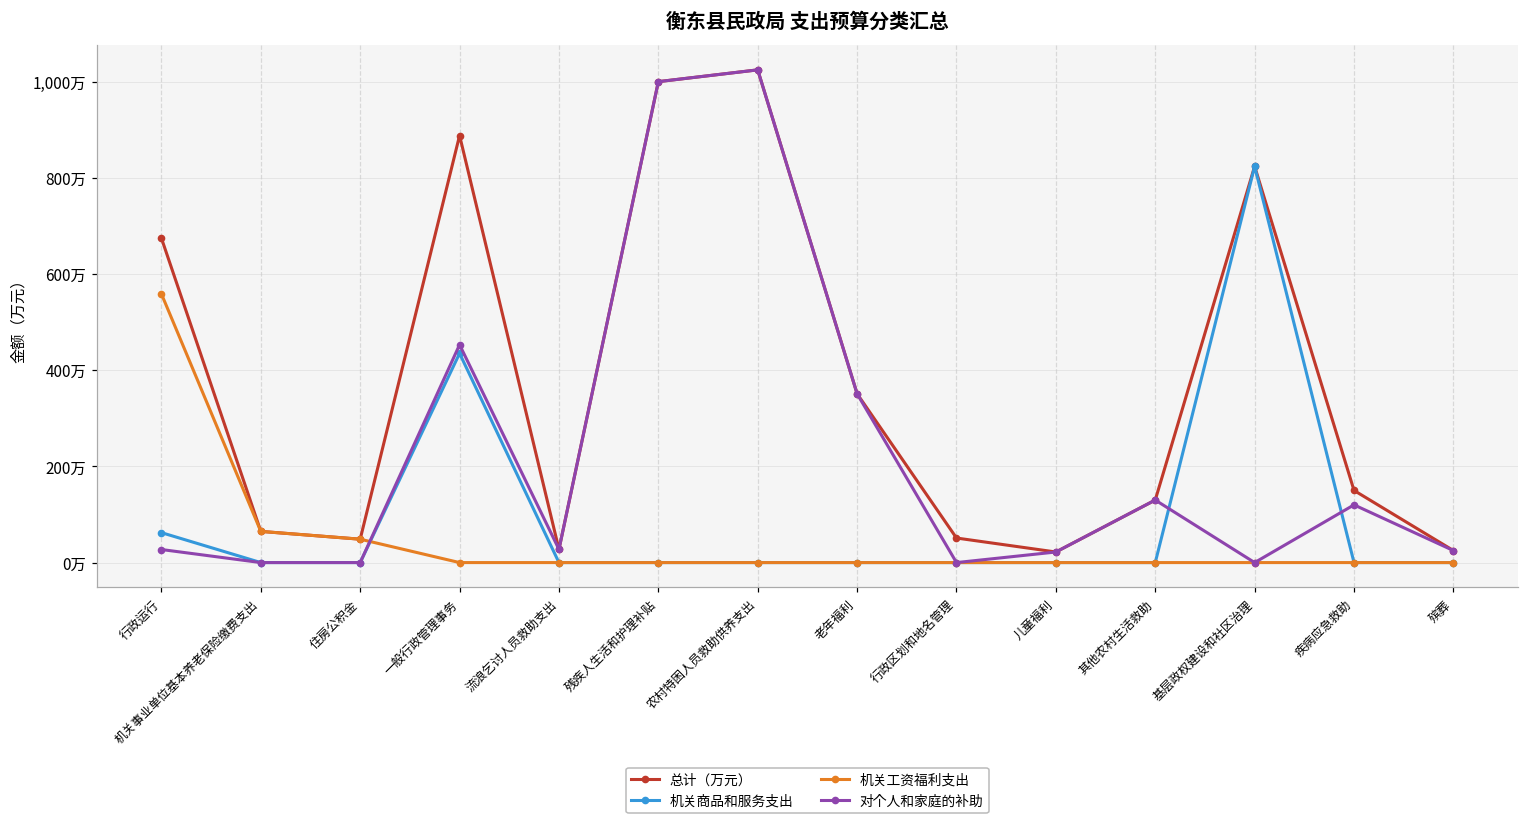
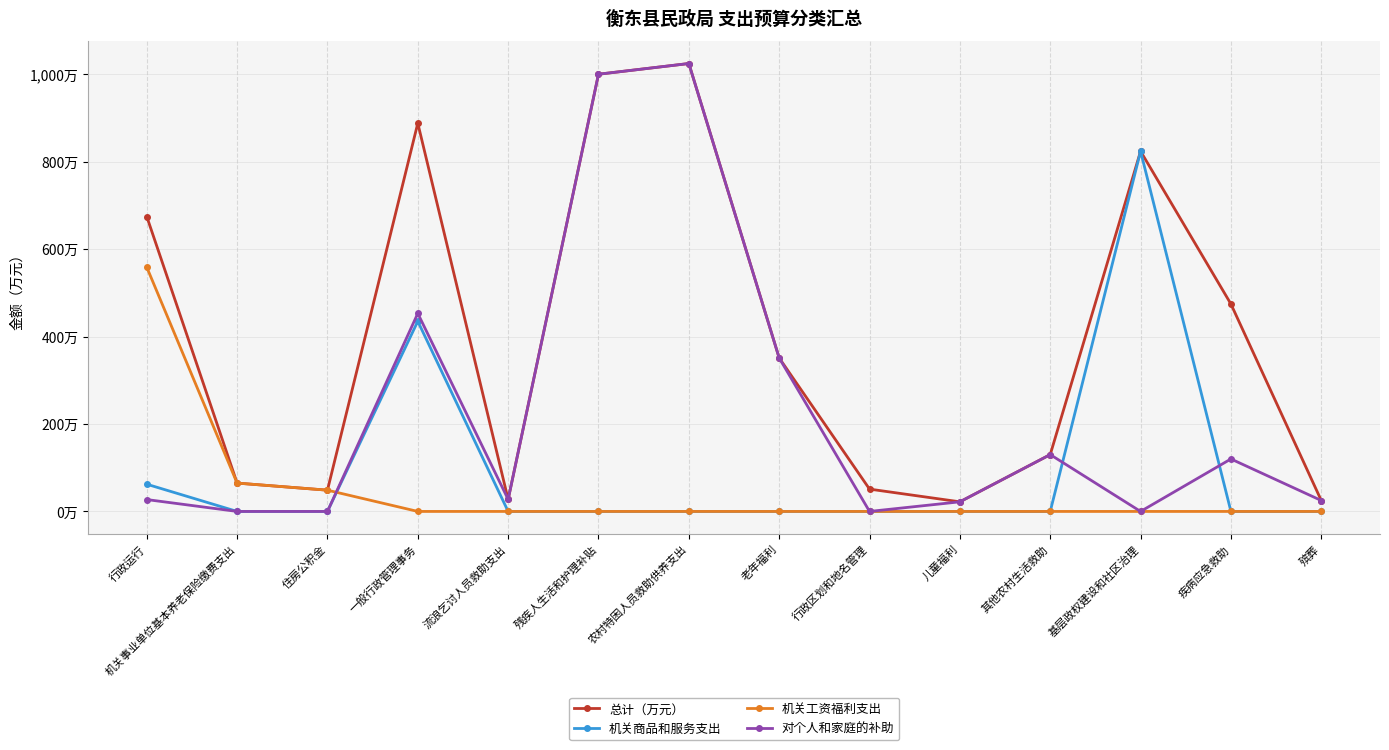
总计（万元）, 疾病应急救助: 150万 -> 470万
